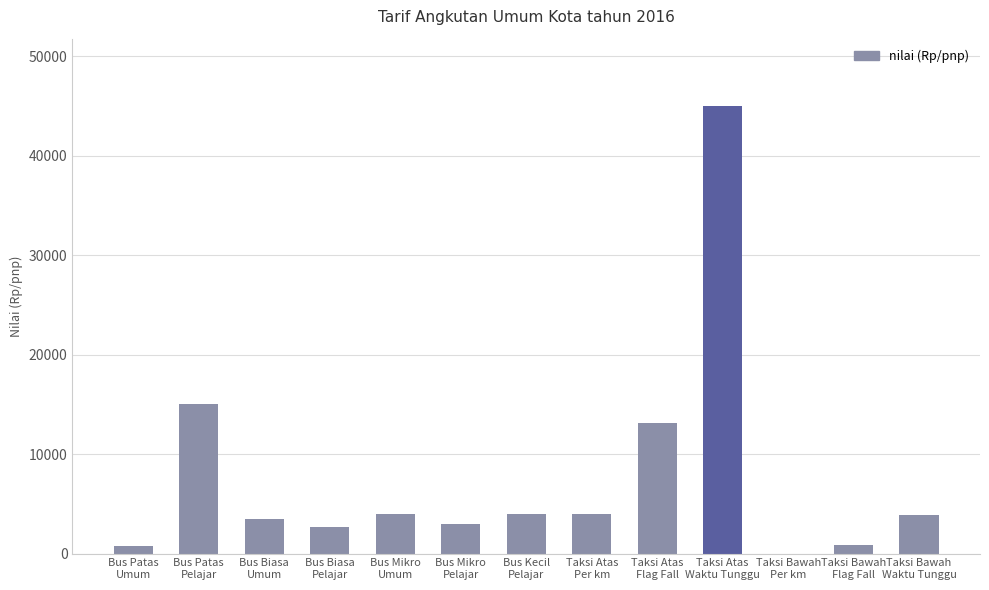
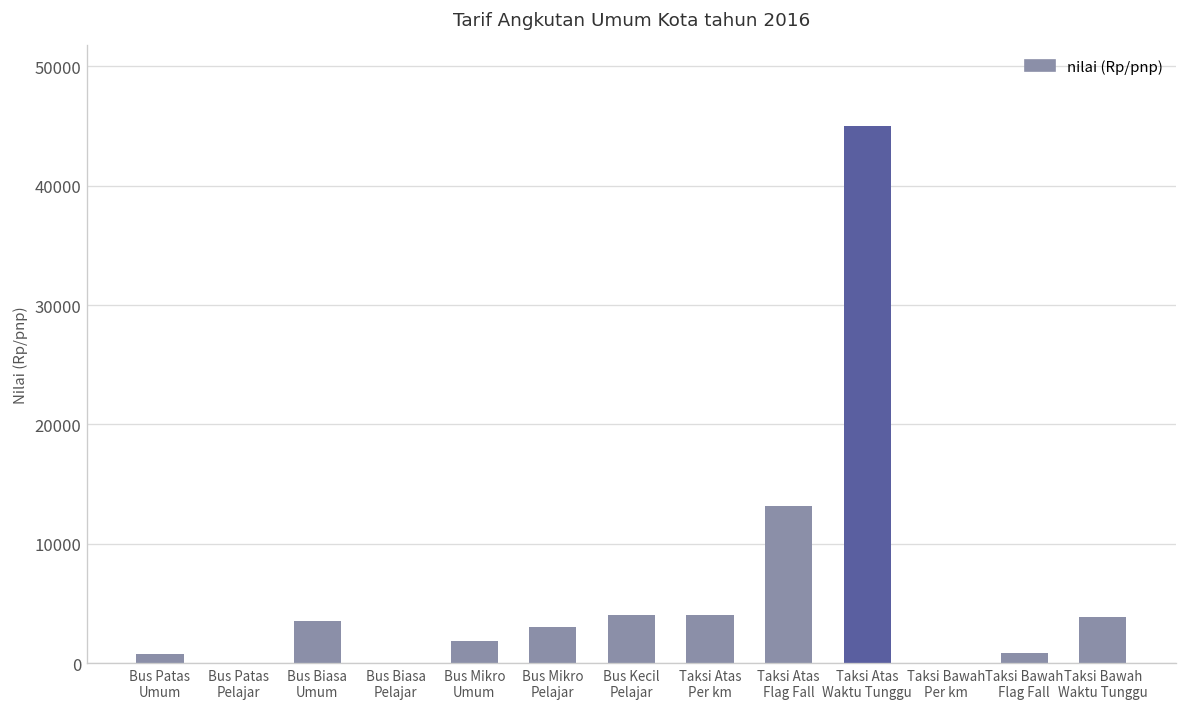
Bus Patas Pelajar: 15000 -> 0
Bus Biasa Pelajar: 3000 -> 0
Bus Mikro Umum: 4000 -> 2000
